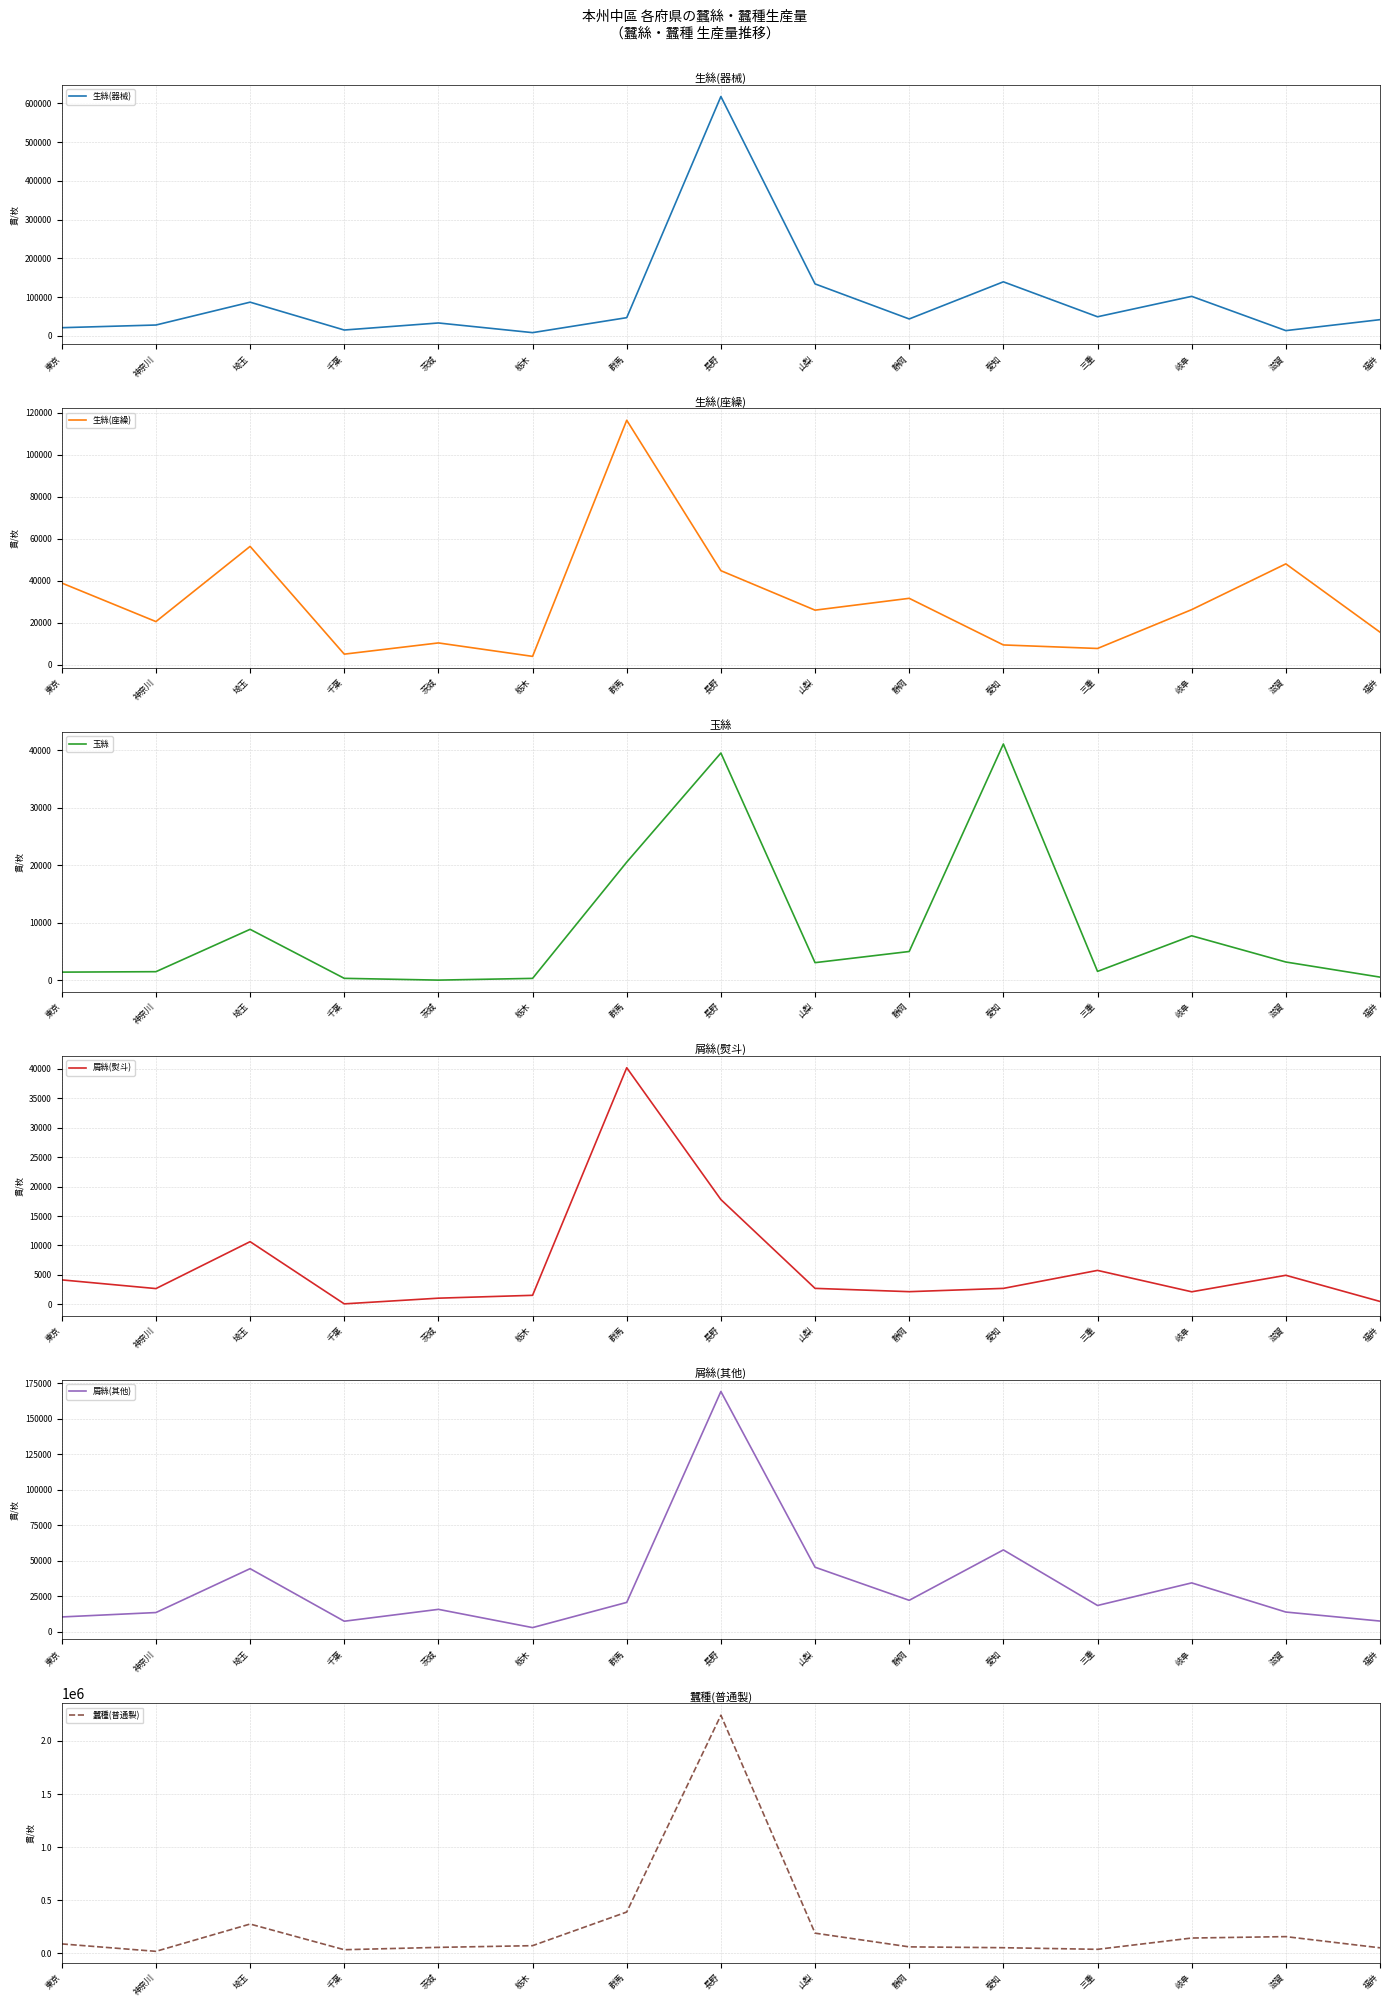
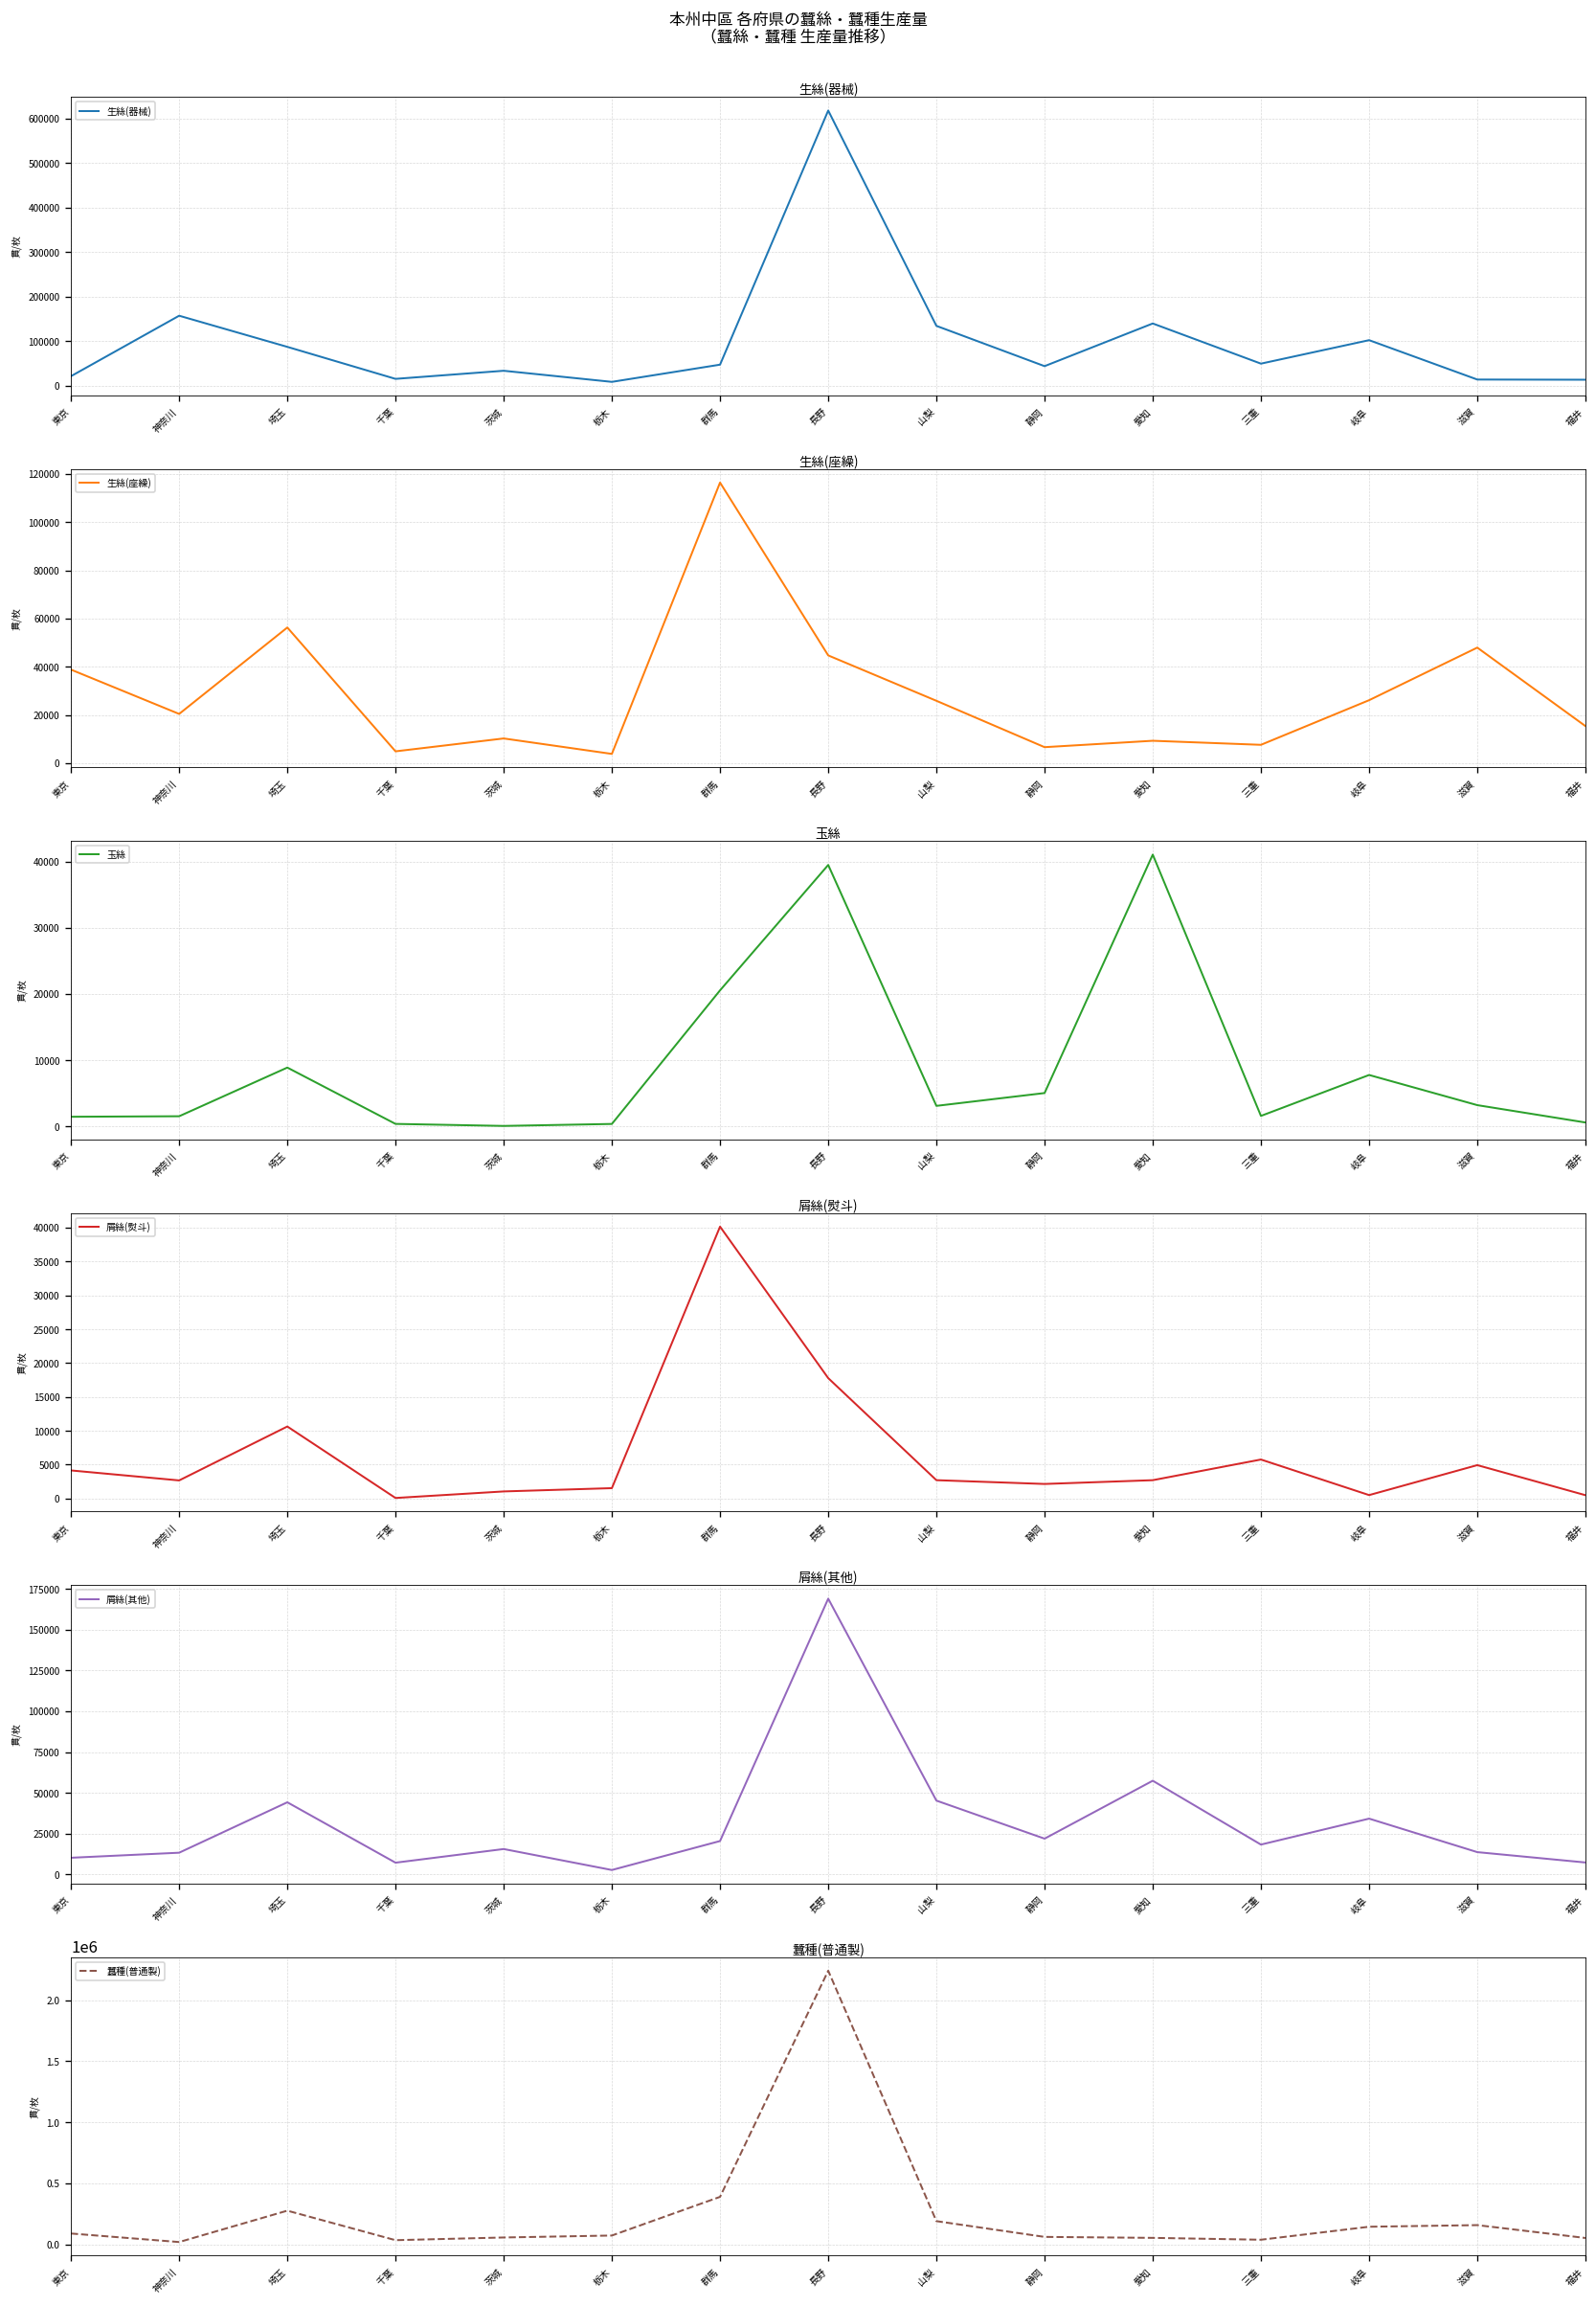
生絲(器械), 神奈川: 30000 -> 160000
生絲(器械), 福井: 40000 -> 10000
生絲(座繰), 静岡: 32000 -> 7000
屑絲(熨斗), 岐阜: 2000 -> 1000
